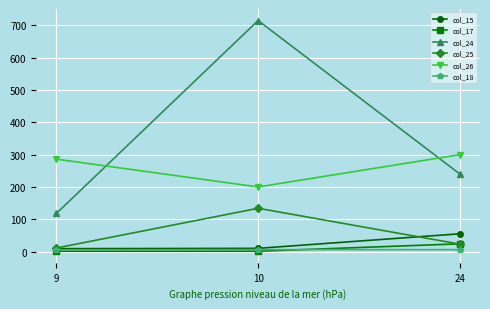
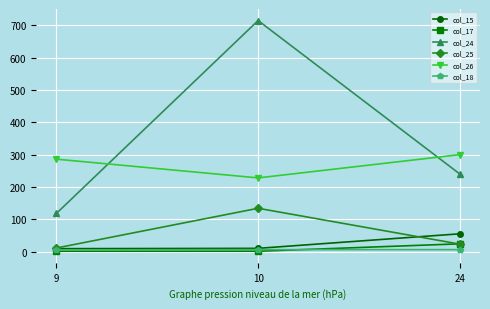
col_26, 10: 200 -> 230
